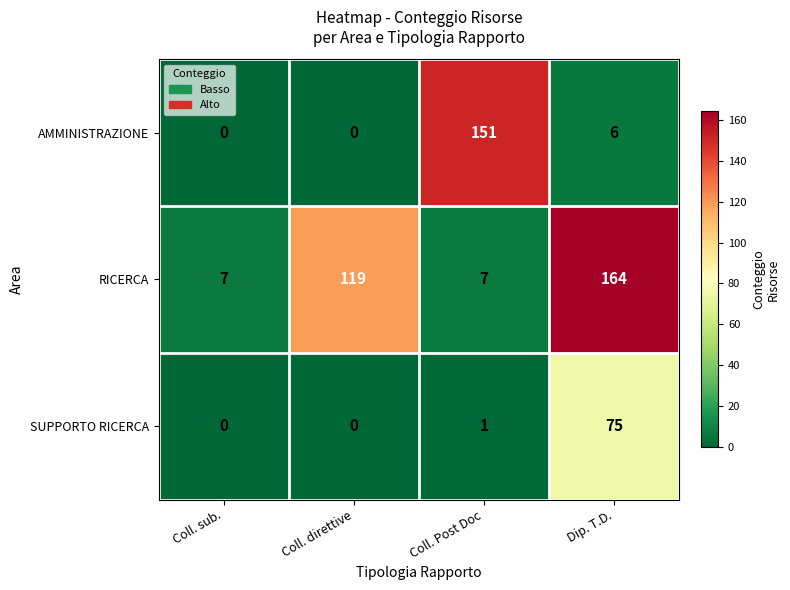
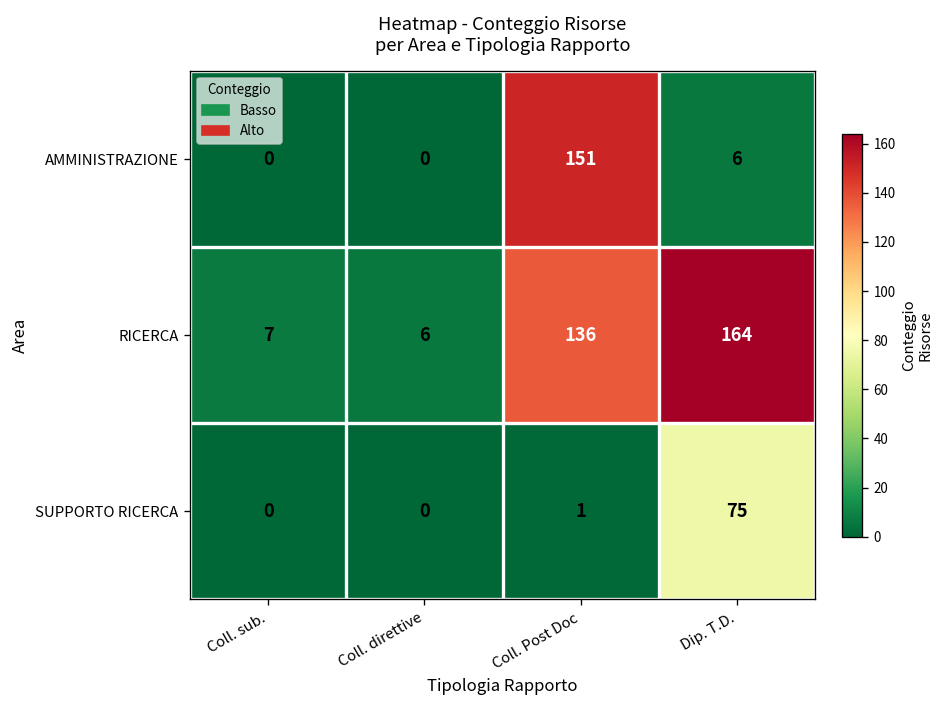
RICERCA, Coll. direttive: 119 -> 6
RICERCA, Coll. Post Doc: 7 -> 136
